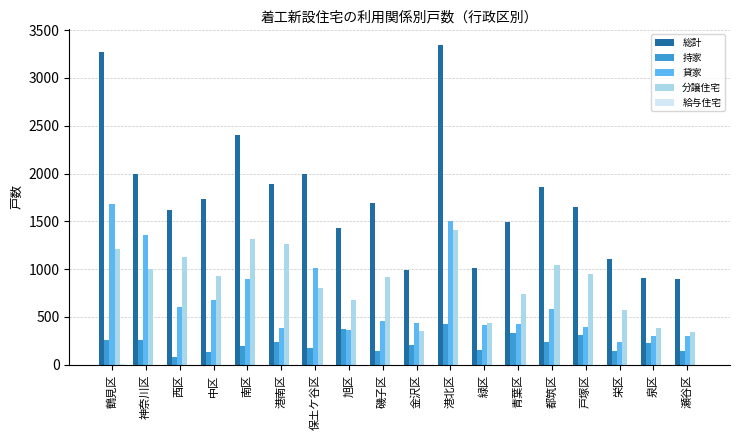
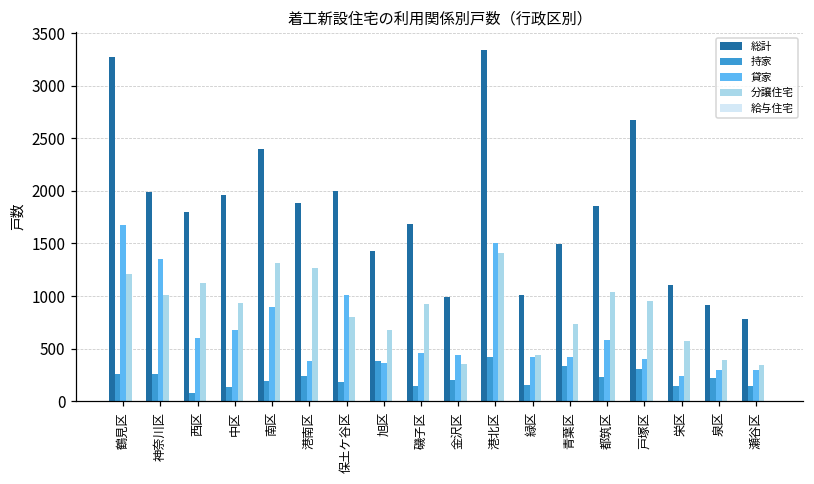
総計, 西区: 1600 -> 1800
総計, 中区: 1700 -> 2000
総計, 戸塚区: 1700 -> 2700
総計, 瀬谷区: 900 -> 800
